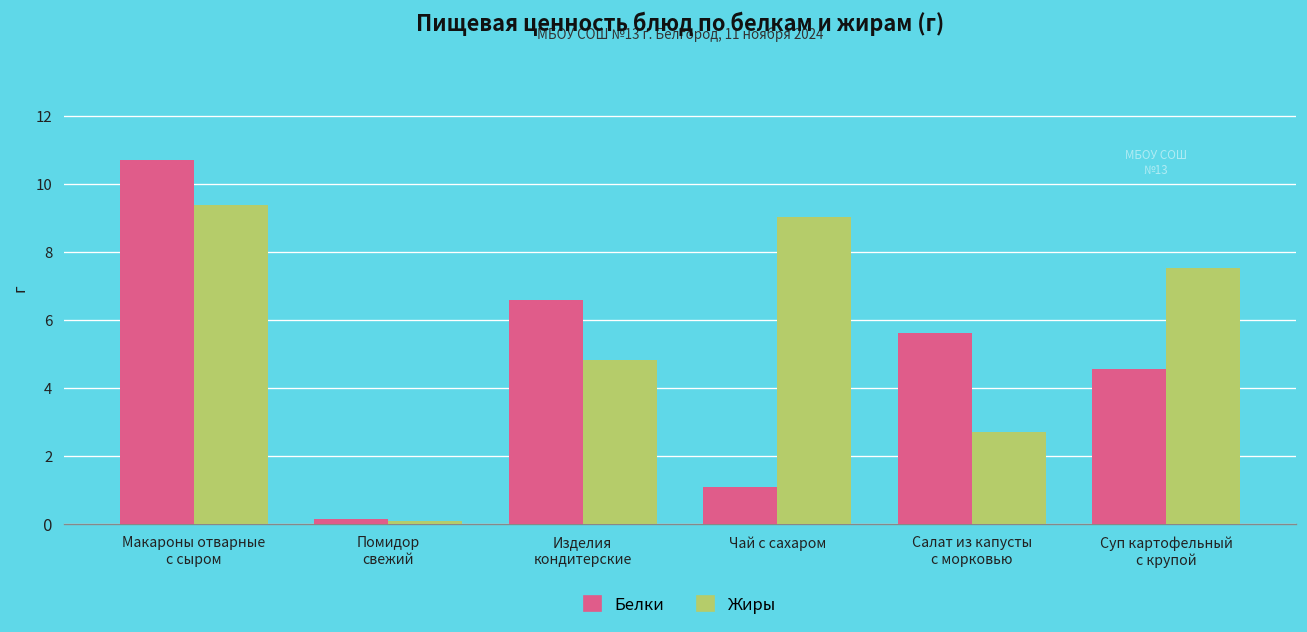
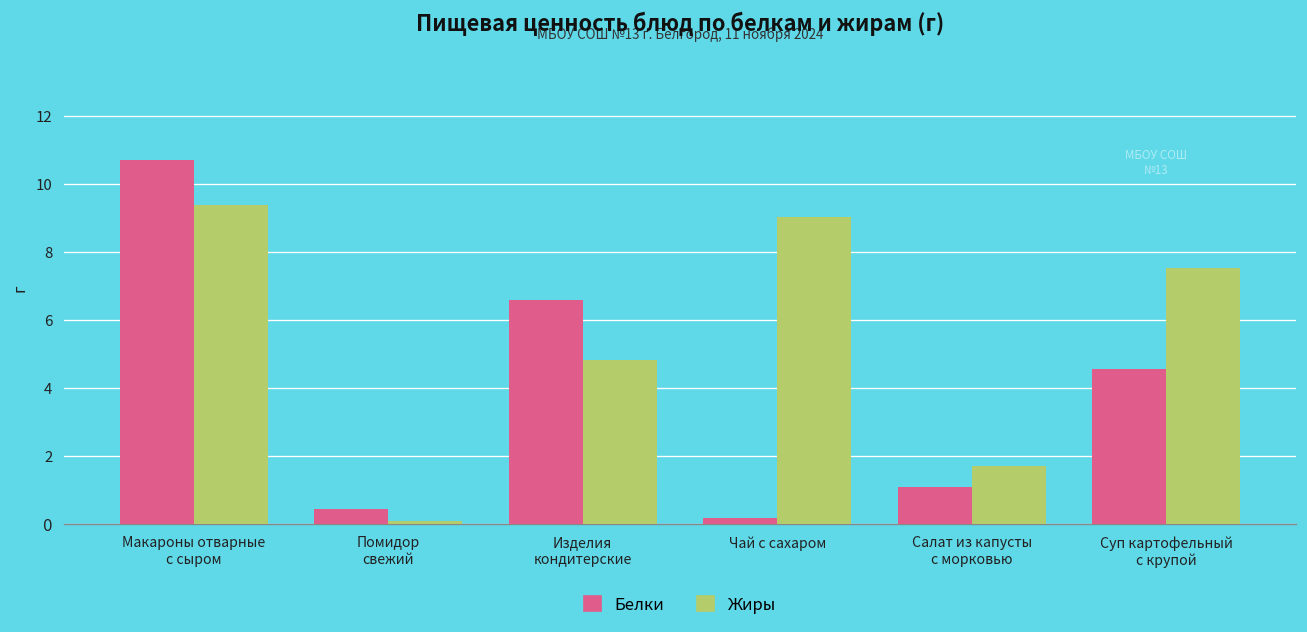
Белки, Помидор свежий: 0.2 -> 0.4
Белки, Чай с сахаром: 1.1 -> 0.2
Белки, Салат из капусты с морковью: 5.6 -> 1.1
Жиры, Салат из капусты с морковью: 2.7 -> 1.7
